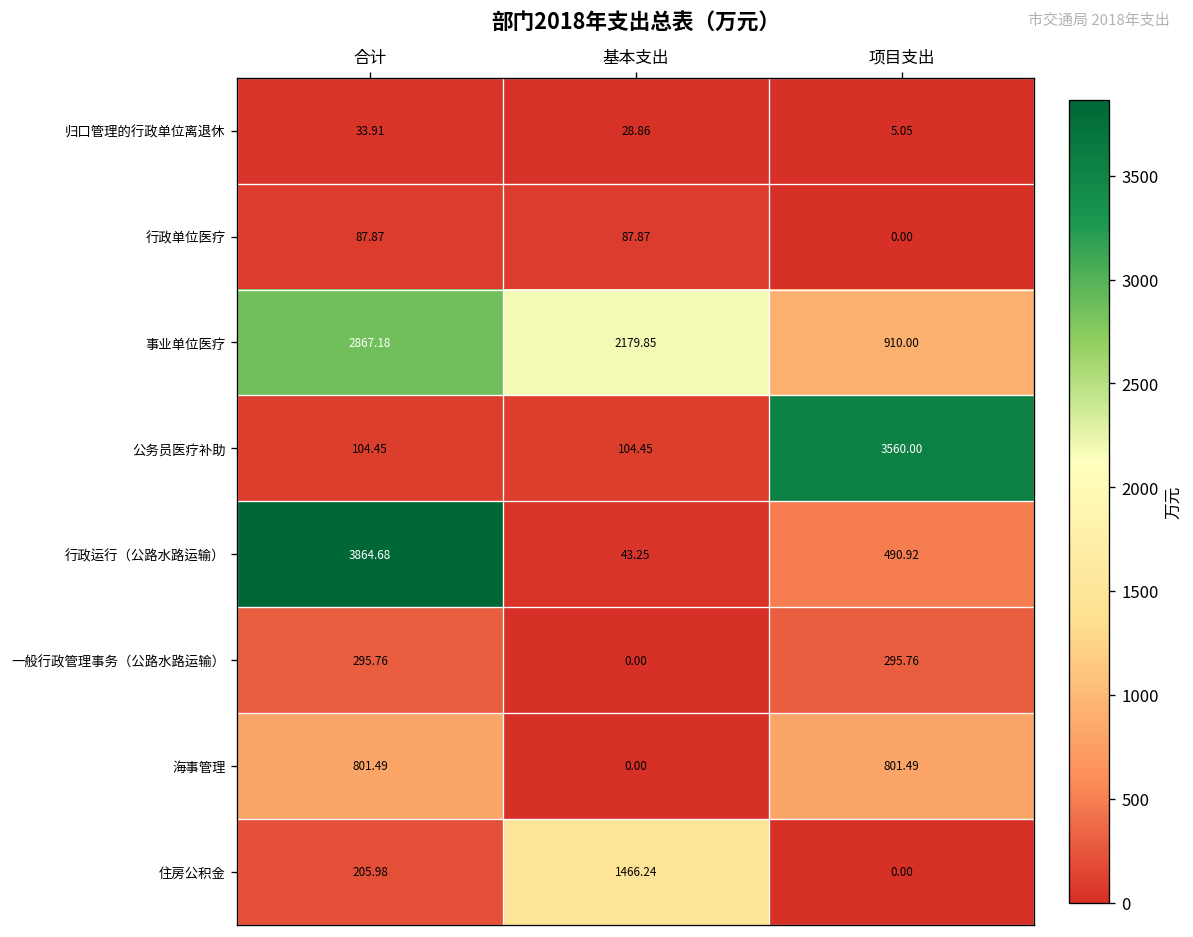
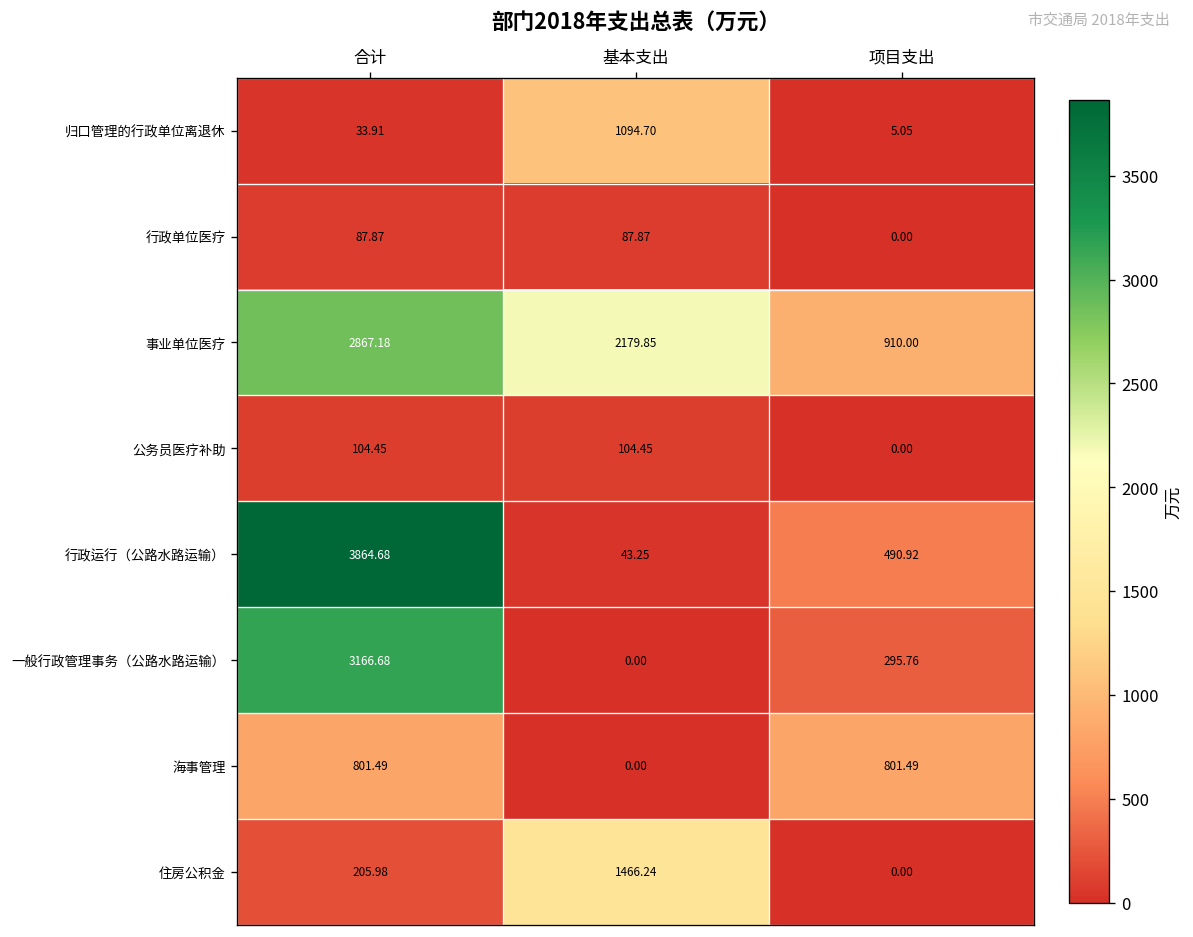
归口管理的行政单位离退休, 基本支出: 28.86 -> 1094.70
公务员医疗补助, 项目支出: 3560.00 -> 0.00
一般行政管理事务（公路水路运输）, 合计: 295.76 -> 3166.68
